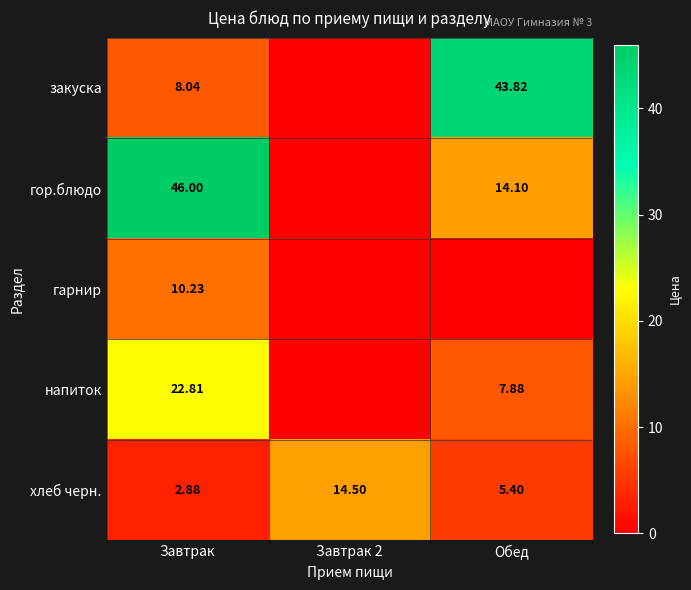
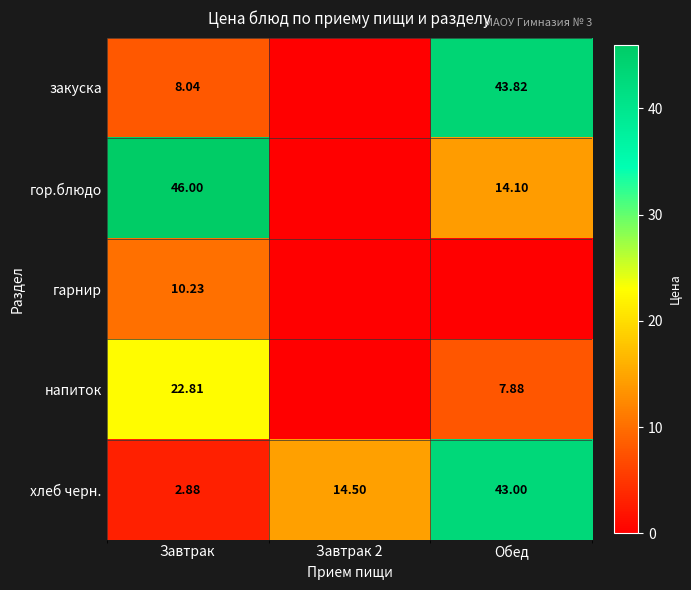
хлеб черн., Обед: 5.40 -> 43.00
